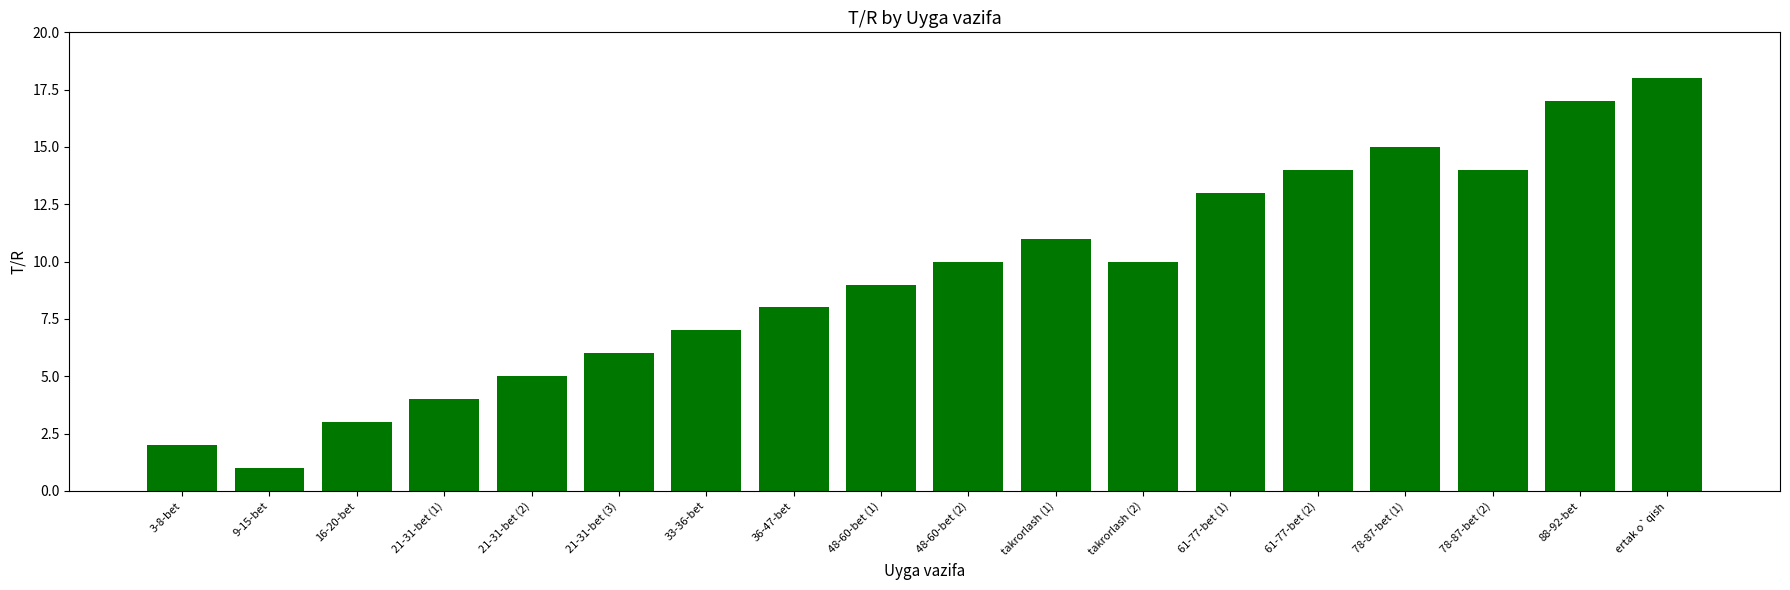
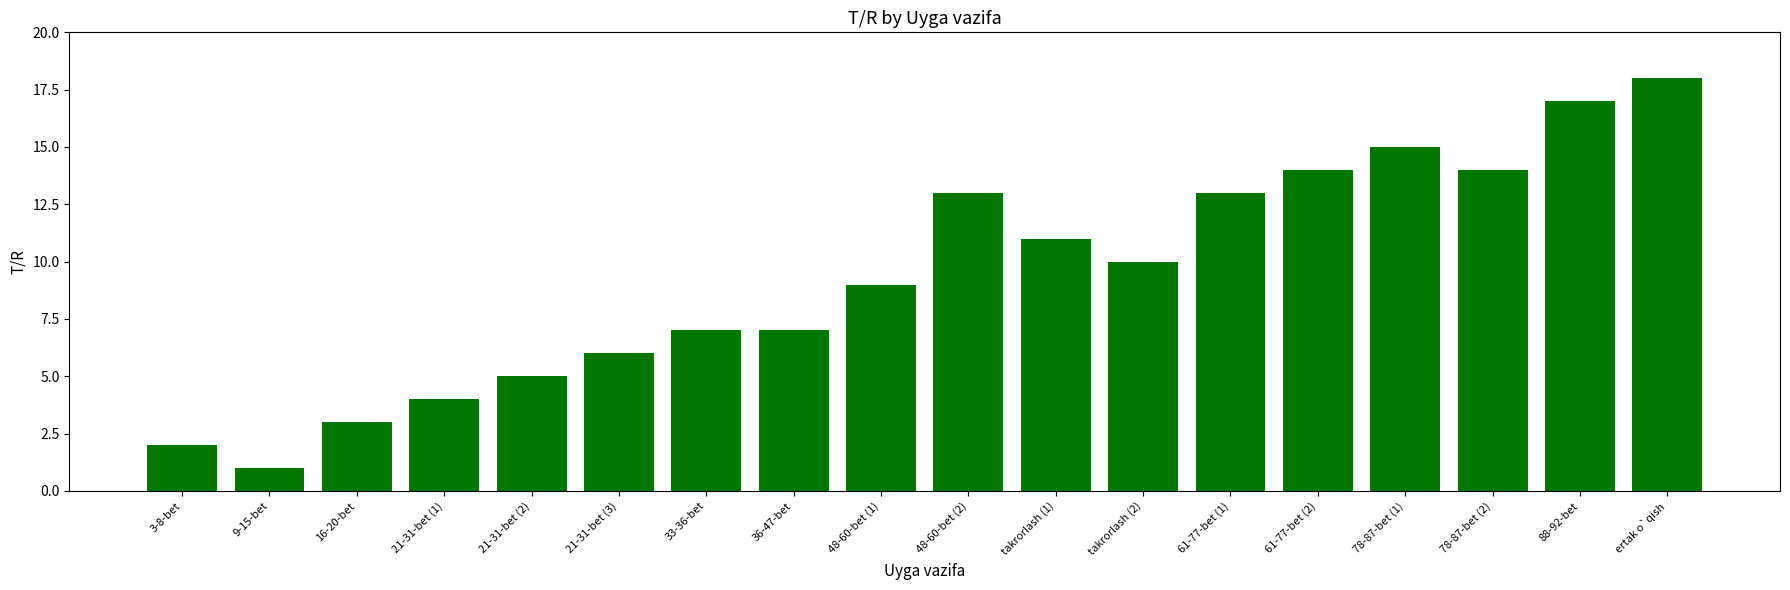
36-47-bet: 8 -> 7
48-60-bet (2): 10 -> 13
